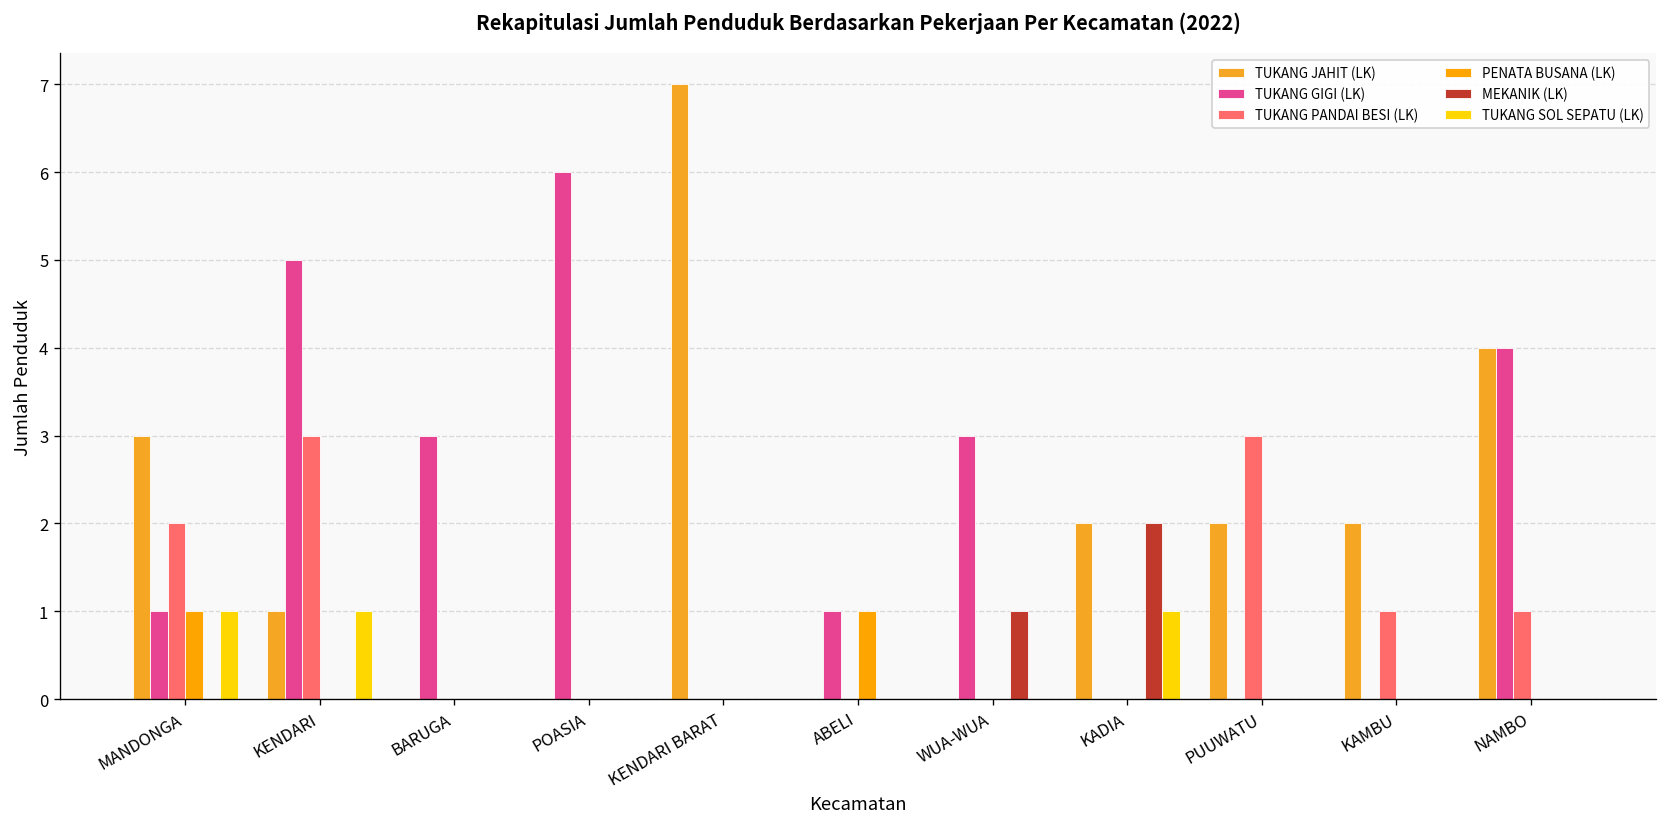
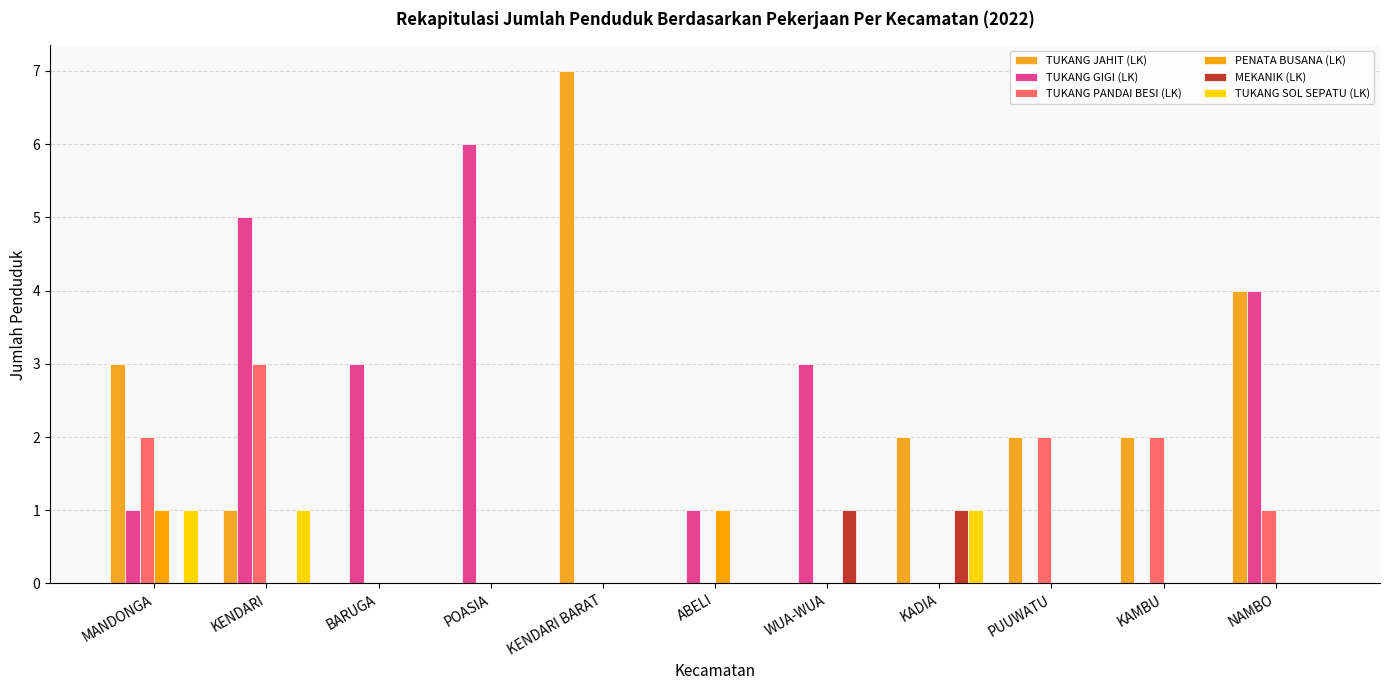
MEKANIK (LK), KADIA: 2 -> 1
TUKANG PANDAI BESI (LK), PUUWATU: 3 -> 2
TUKANG PANDAI BESI (LK), KAMBU: 1 -> 2
